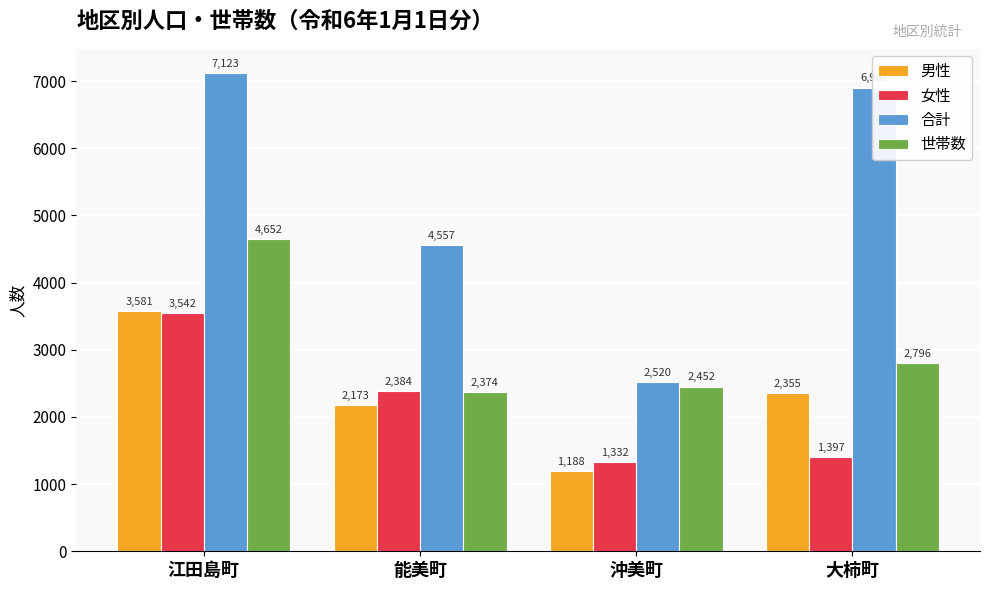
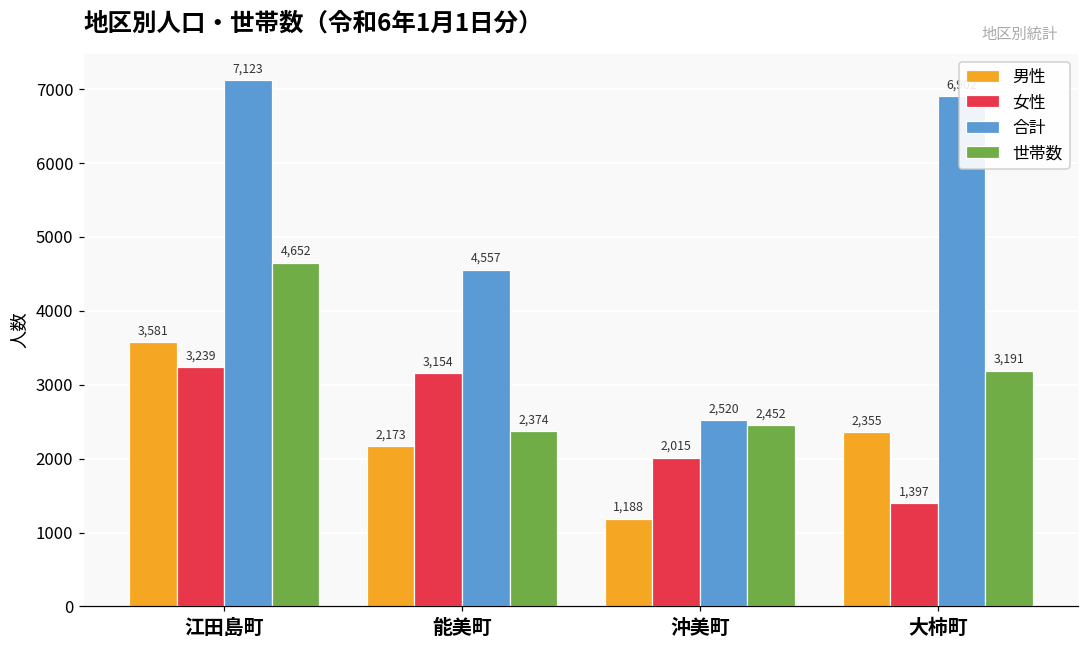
女性, 江田島町: 3,542 -> 3,239
女性, 能美町: 2,384 -> 3,154
女性, 沖美町: 1,332 -> 2,015
世帯数, 大柿町: 2,796 -> 3,191
